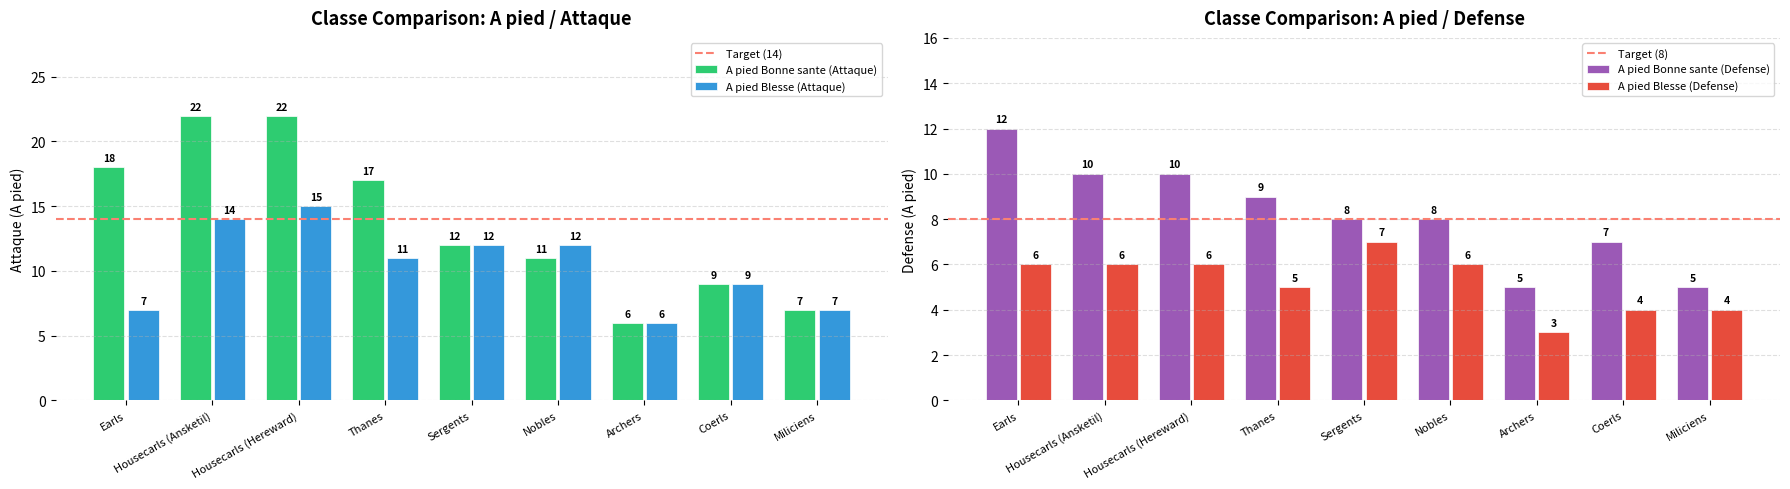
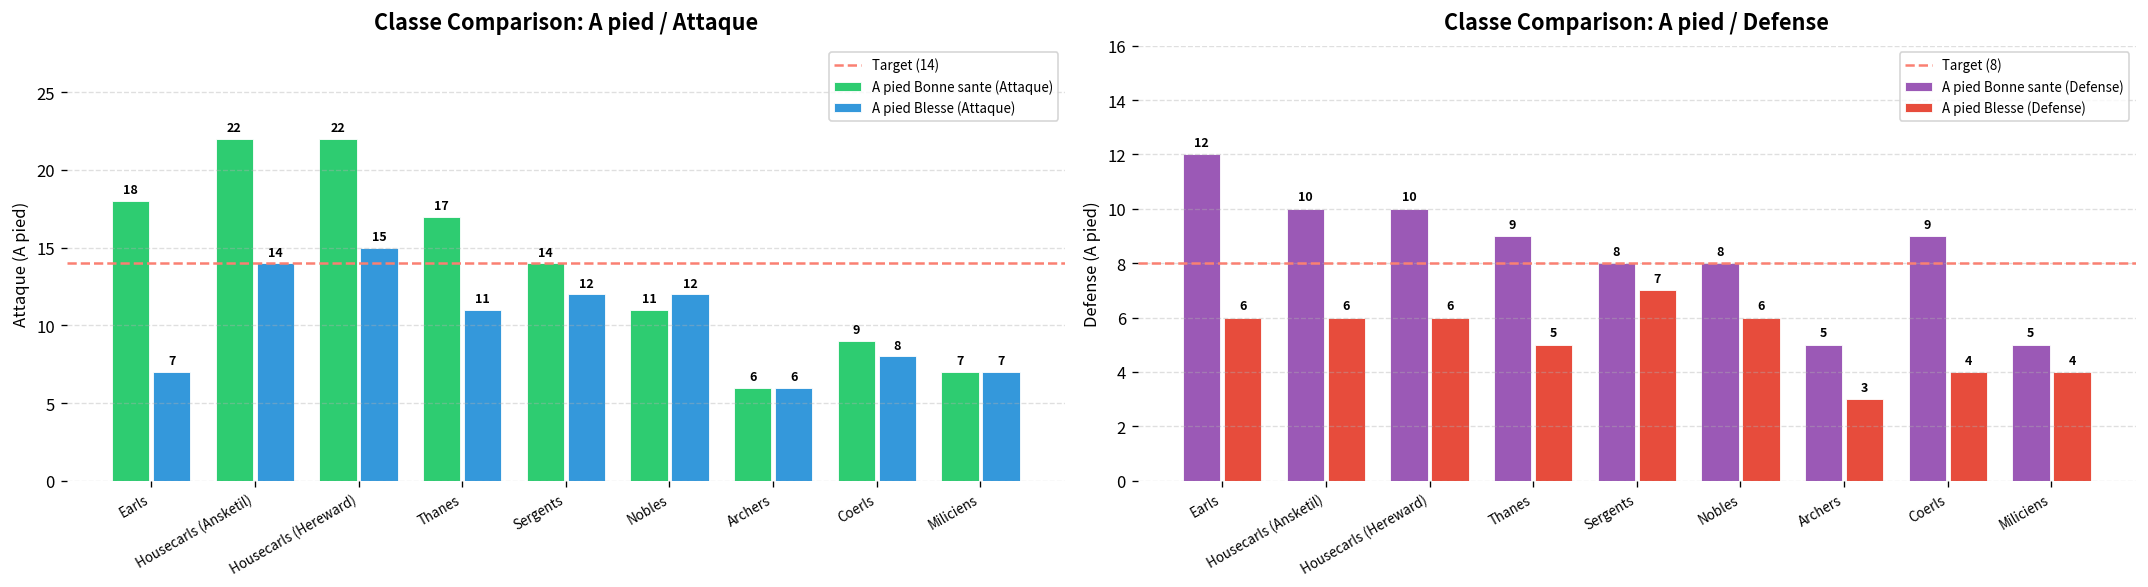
Classe Comparison: A pied / Attaque, A pied Bonne sante (Attaque), Sergents: 12 -> 14
Classe Comparison: A pied / Attaque, A pied Blesse (Attaque), Coerls: 9 -> 8
Classe Comparison: A pied / Defense, A pied Bonne sante (Defense), Coerls: 7 -> 9
